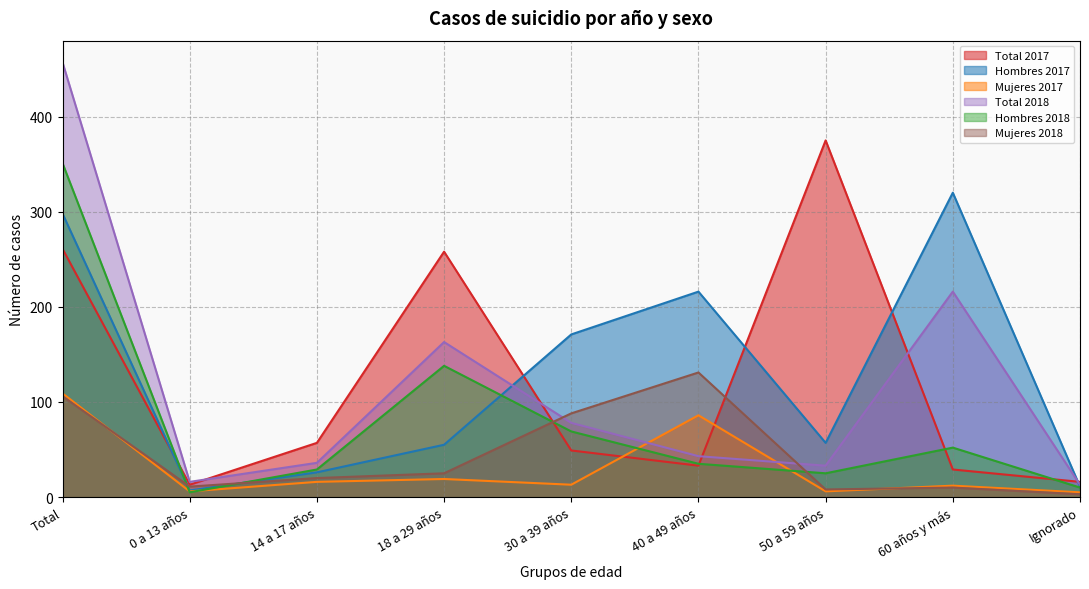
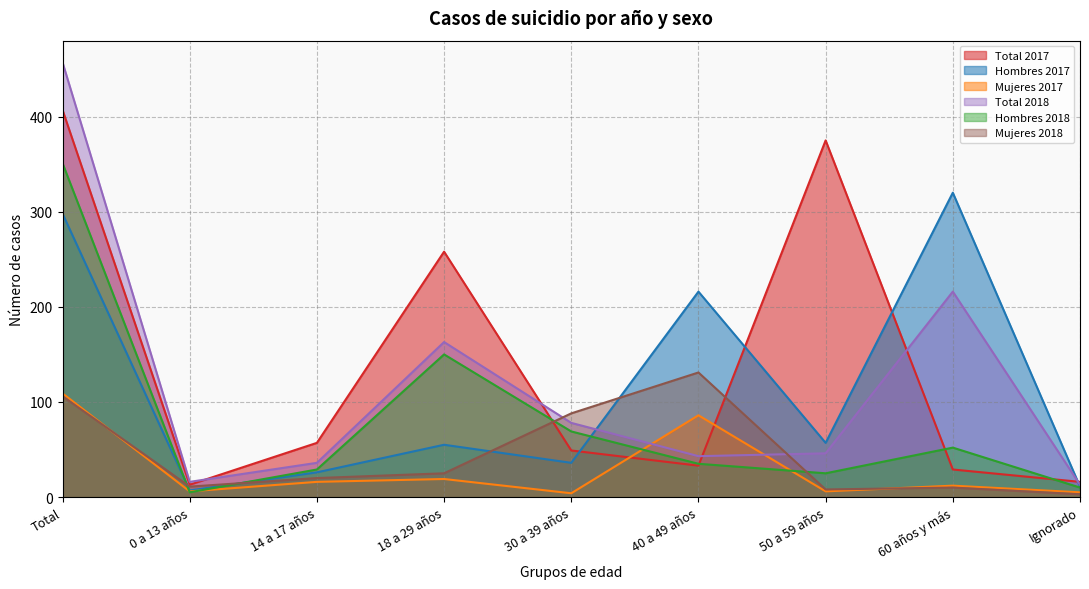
Total 2017, Total: 260 -> 410
Hombres 2018, 18 a 29 años: 140 -> 150
Hombres 2017, 30 a 39 años: 170 -> 40
Mujeres 2017, 30 a 39 años: 10 -> 0
Total 2018, 50 a 59 años: 30 -> 50
